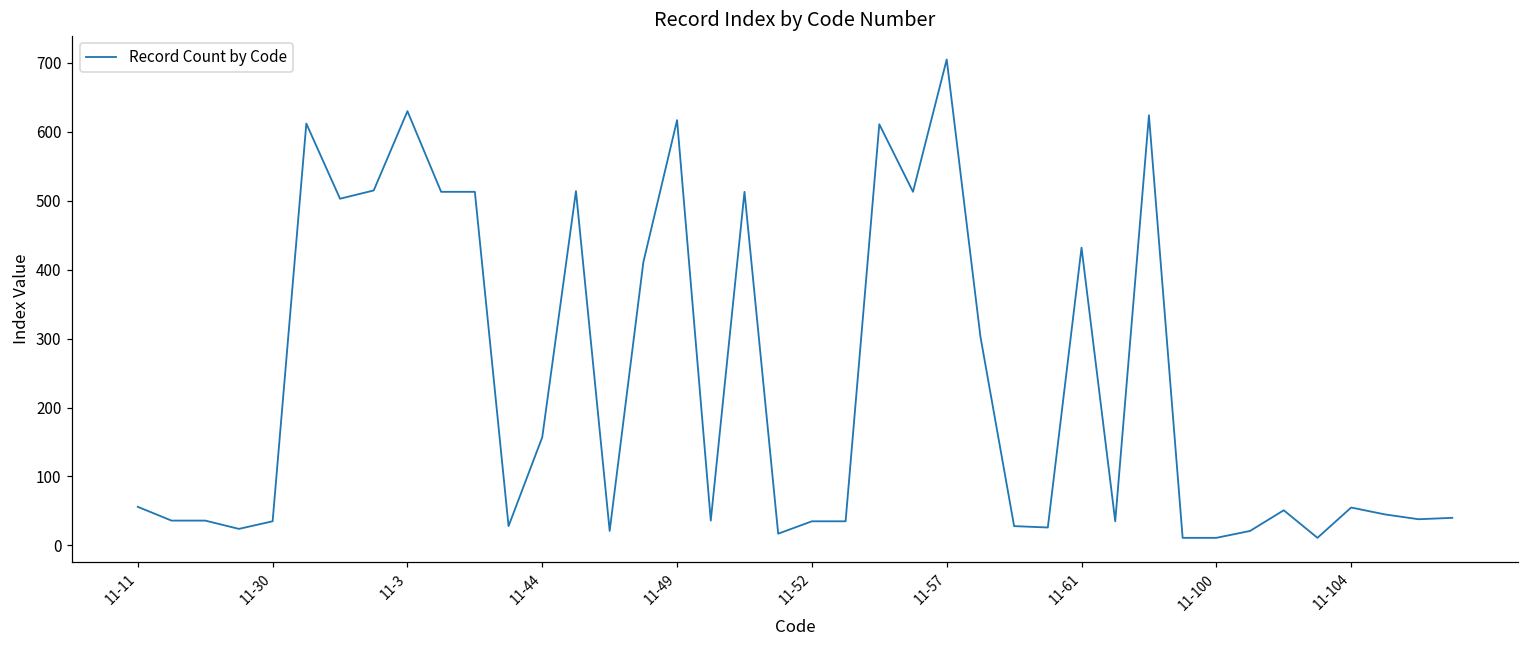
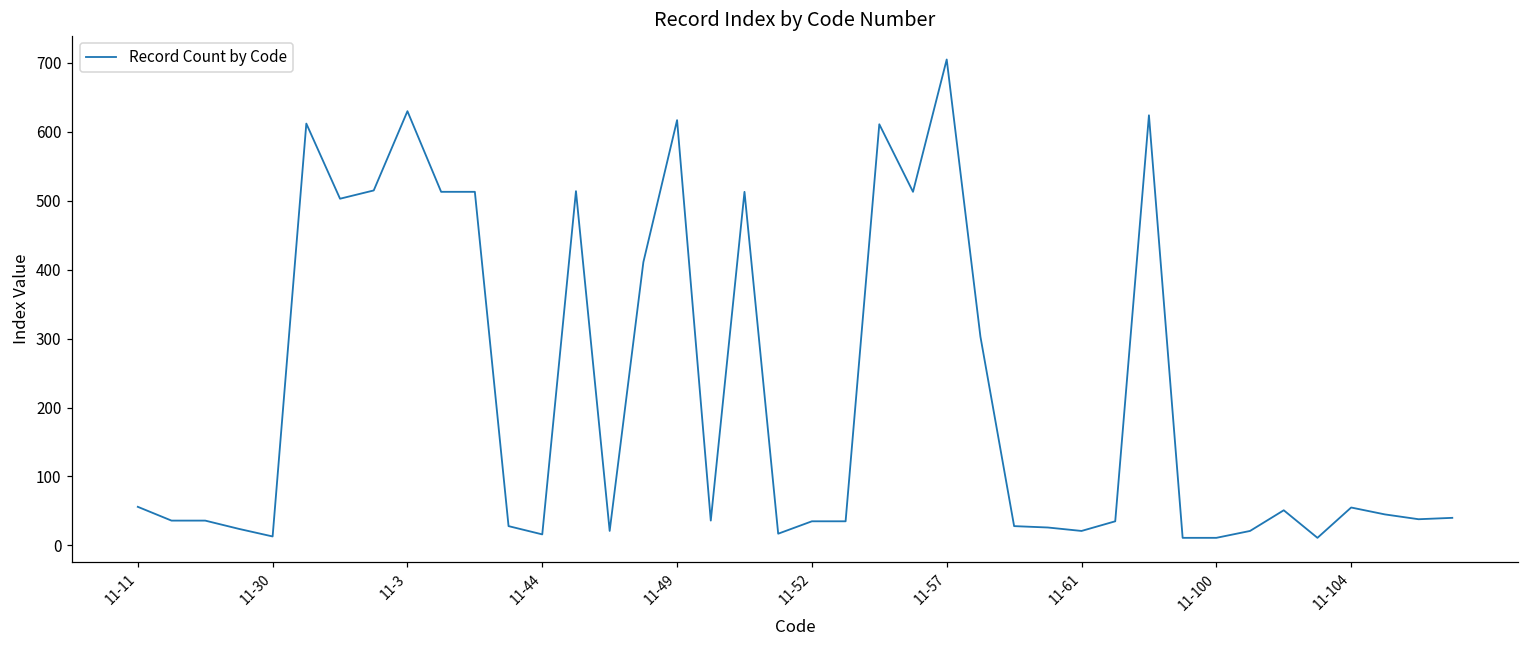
11-30: 40 -> 10
11-44: 160 -> 20
11-61: 430 -> 20
